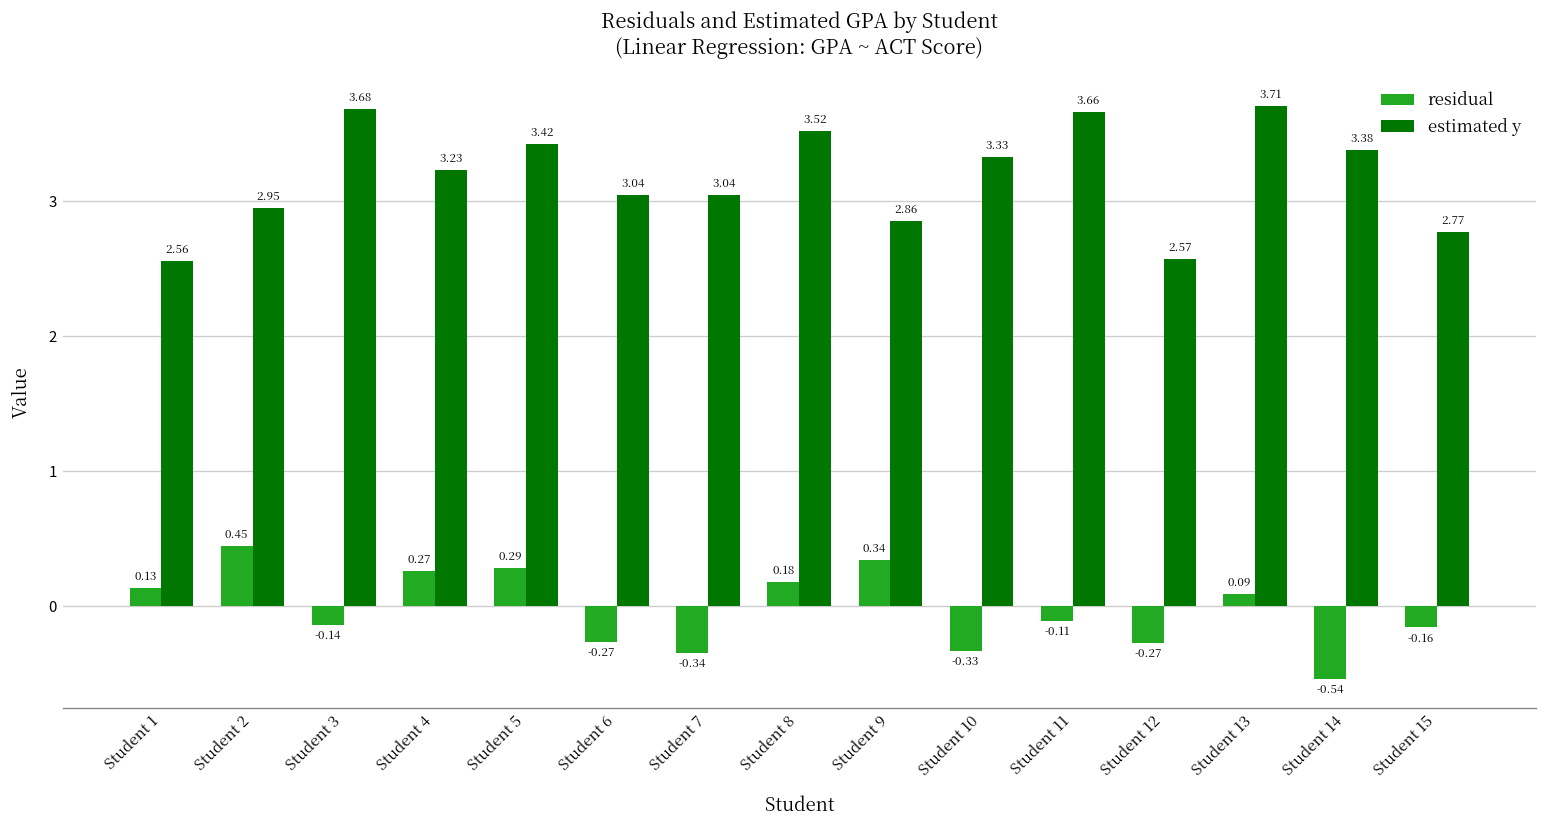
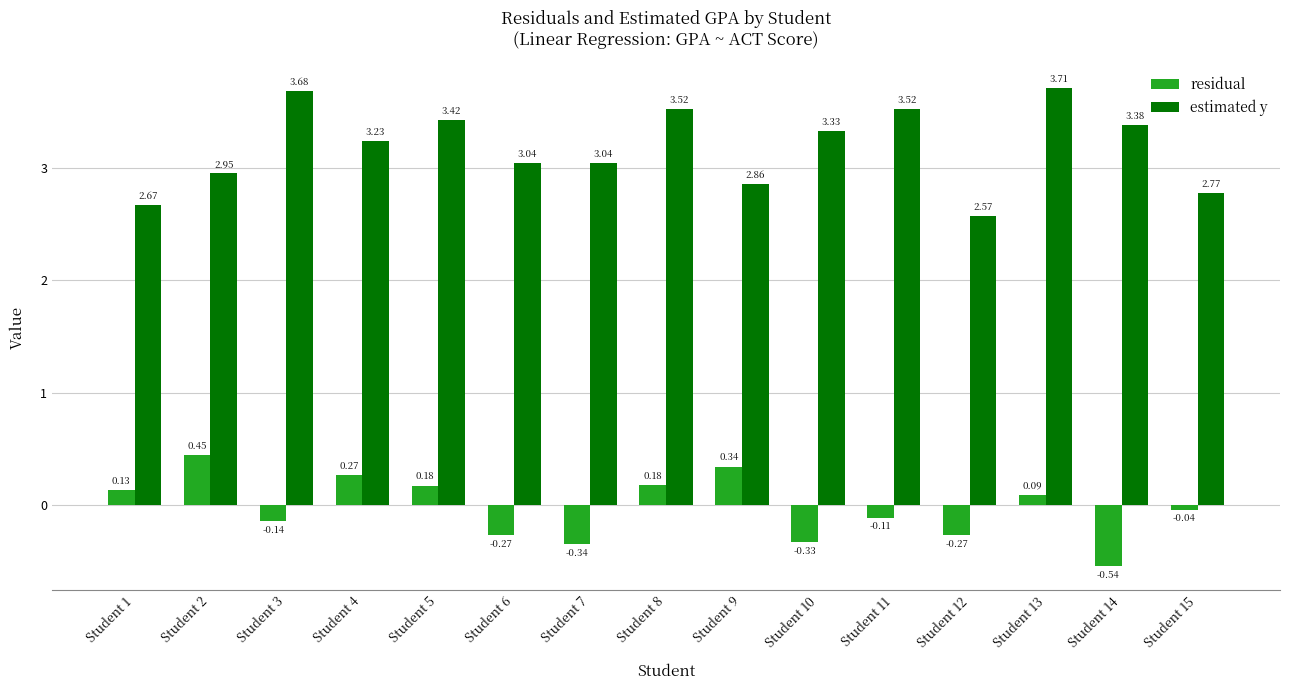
estimated y, Student 1: 2.56 -> 2.67
residual, Student 5: 0.29 -> 0.18
estimated y, Student 11: 3.66 -> 3.52
residual, Student 15: -0.16 -> -0.04
